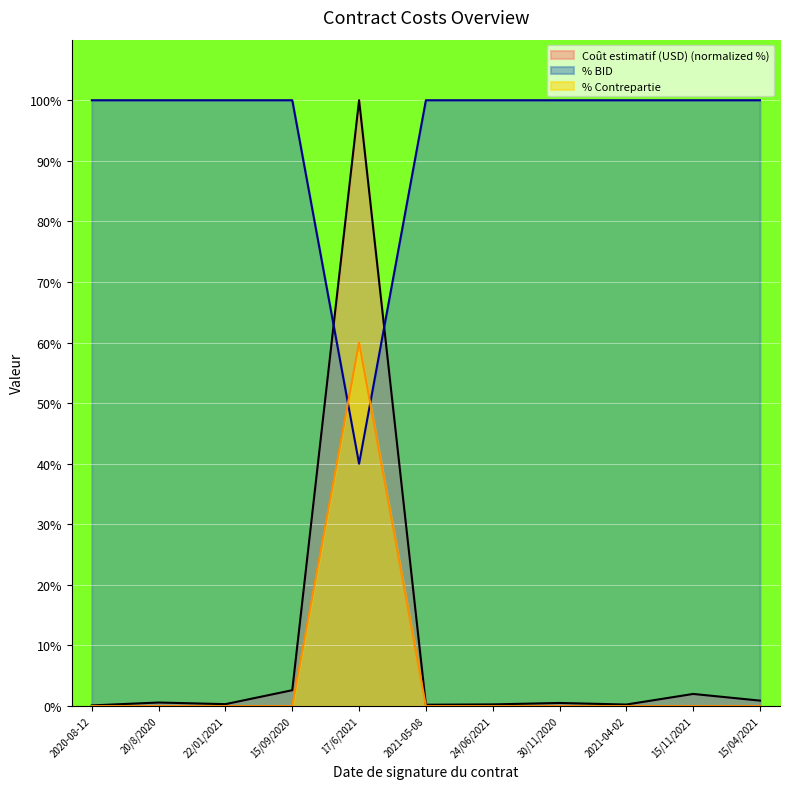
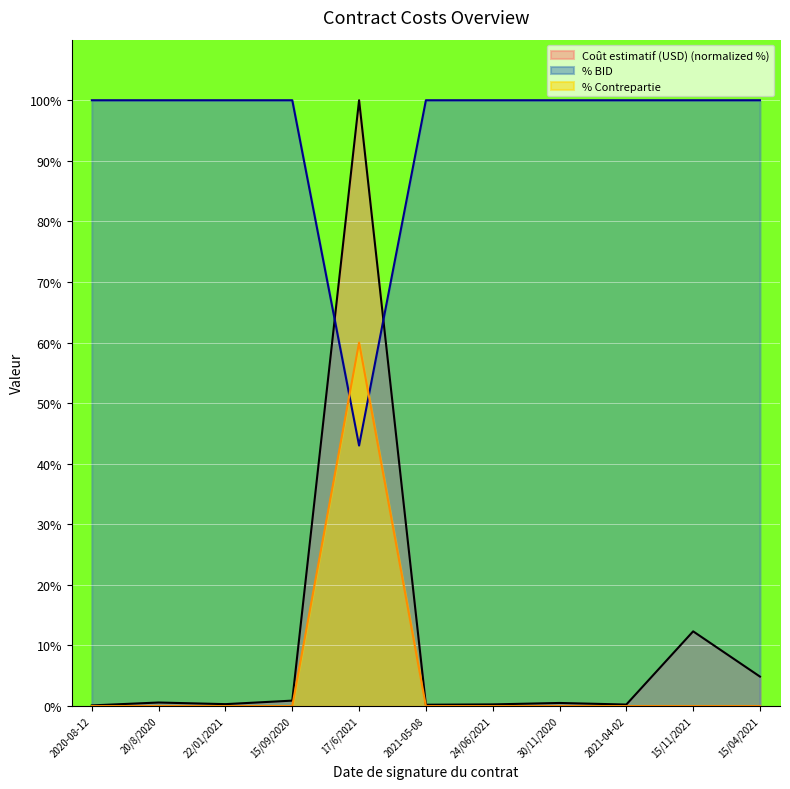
Coût estimatif (USD) (normalized %), 15/09/2020: 3% -> 1%
% BID, 17/6/2021: 40% -> 43%
Coût estimatif (USD) (normalized %), 15/11/2021: 2% -> 12%
Coût estimatif (USD) (normalized %), 15/04/2021: 1% -> 5%
